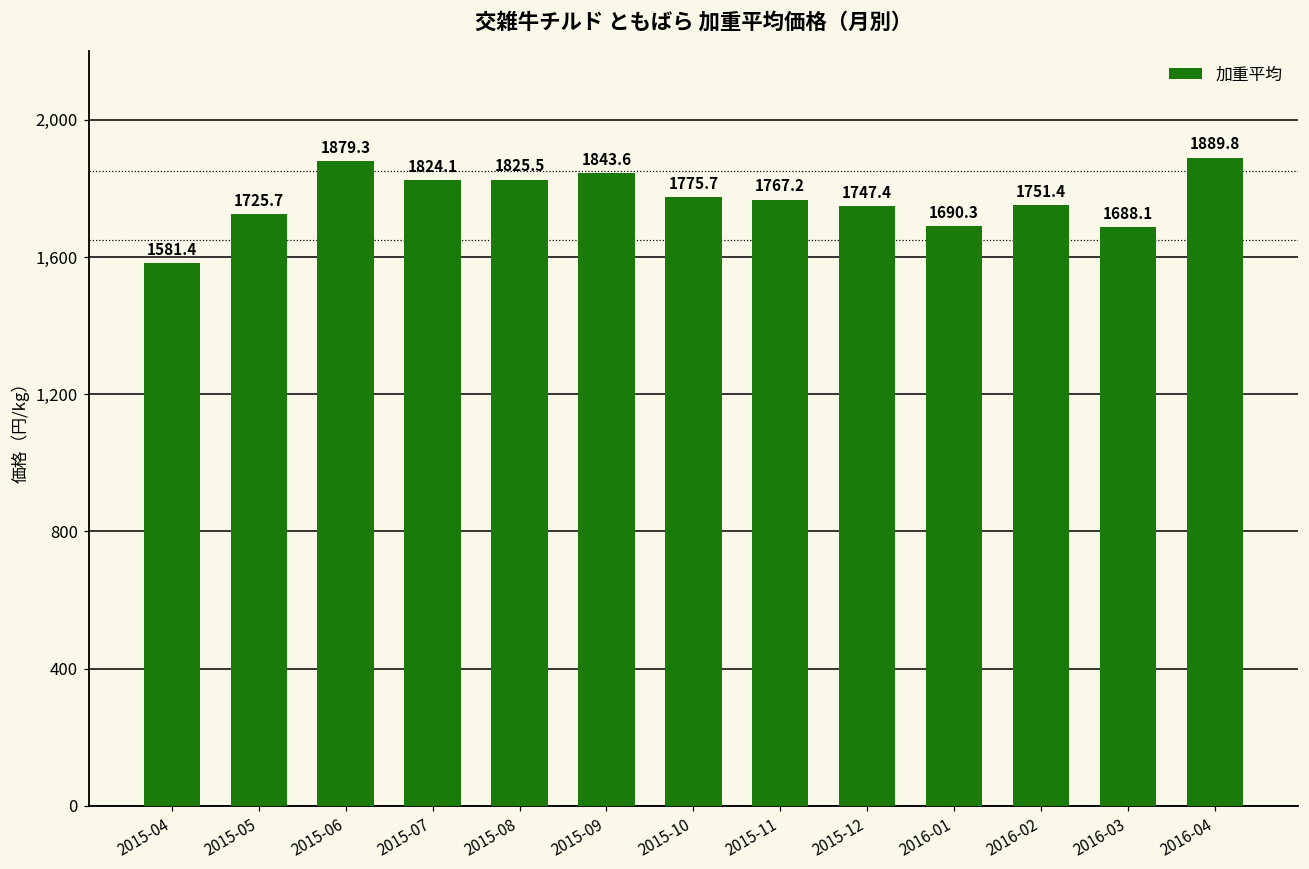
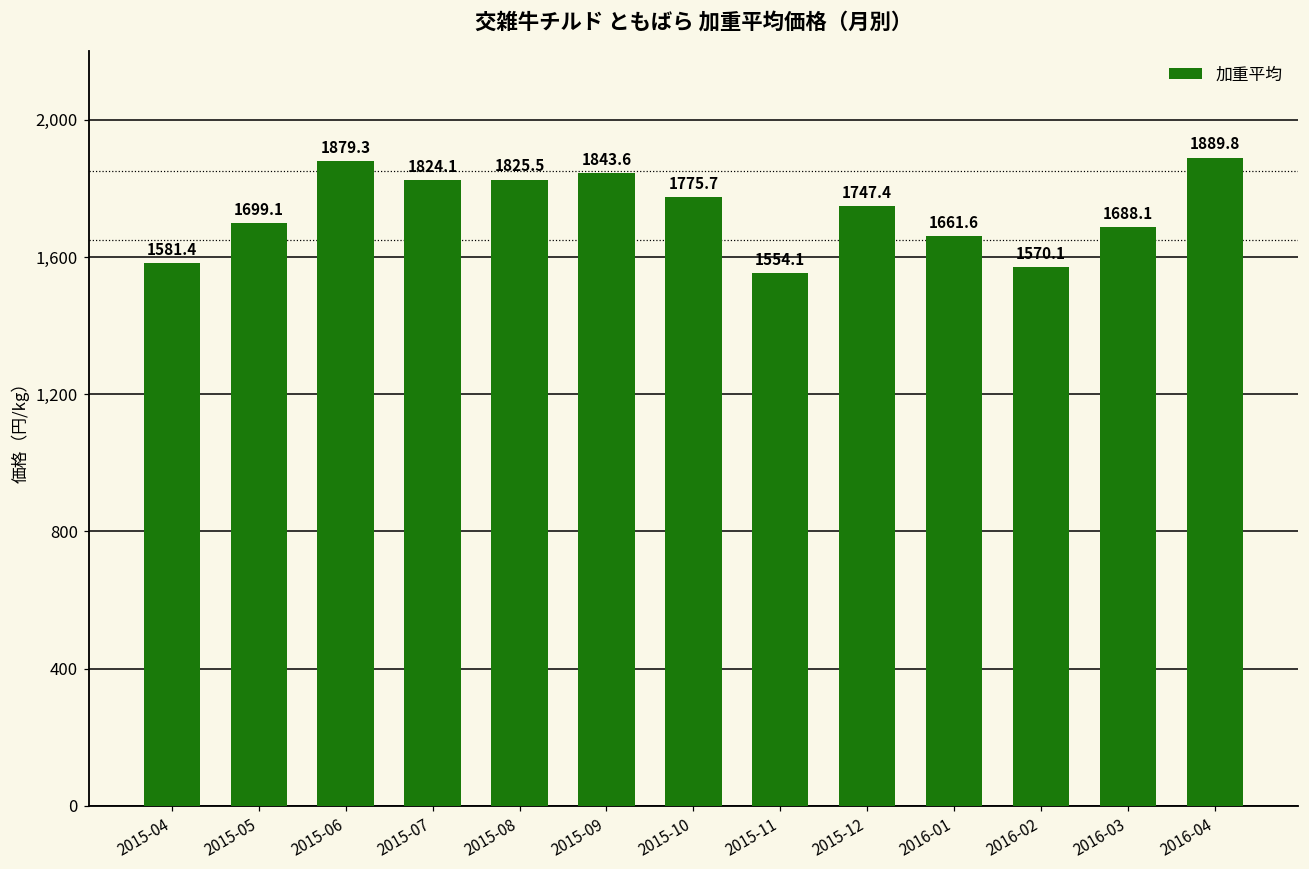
2015-05: 1725.7 -> 1699.1
2015-11: 1767.2 -> 1554.1
2016-01: 1690.3 -> 1661.6
2016-02: 1751.4 -> 1570.1
